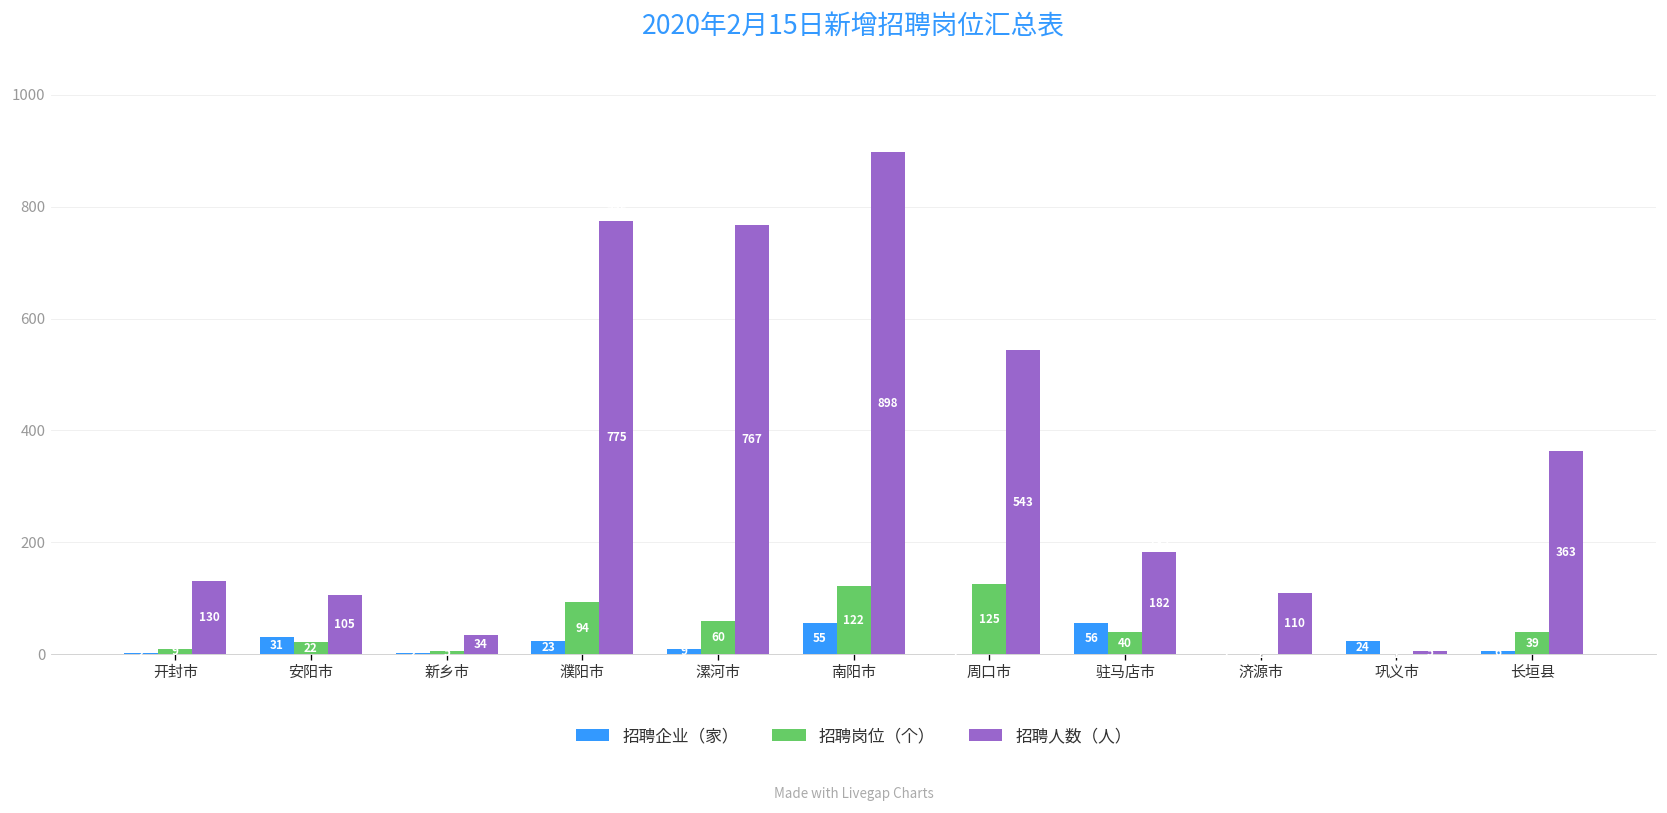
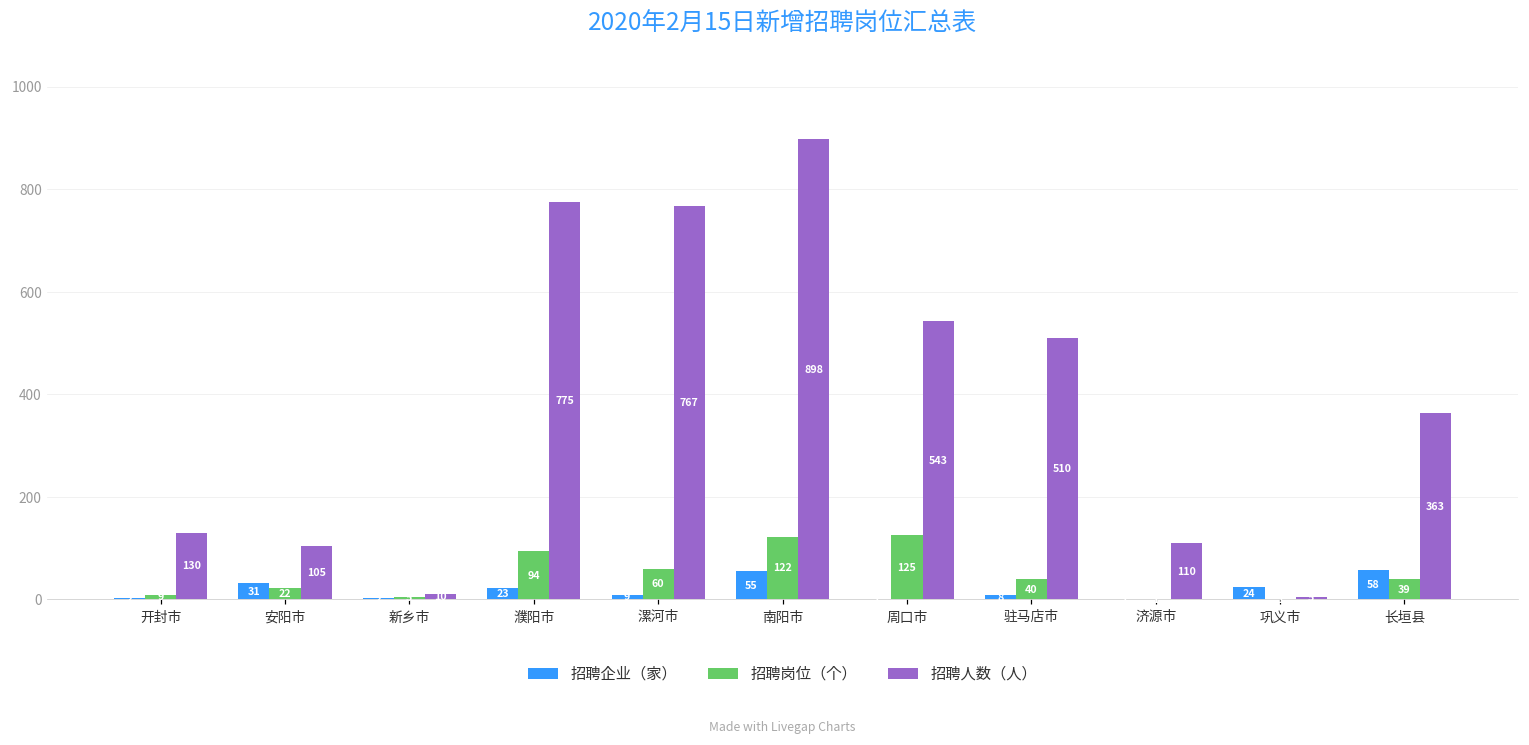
招聘人数（人）, 新乡市: 30 -> 10
招聘企业（家）, 驻马店市: 60 -> 10
招聘人数（人）, 驻马店市: 182 -> 510
招聘企业（家）, 长垣县: 10 -> 60
